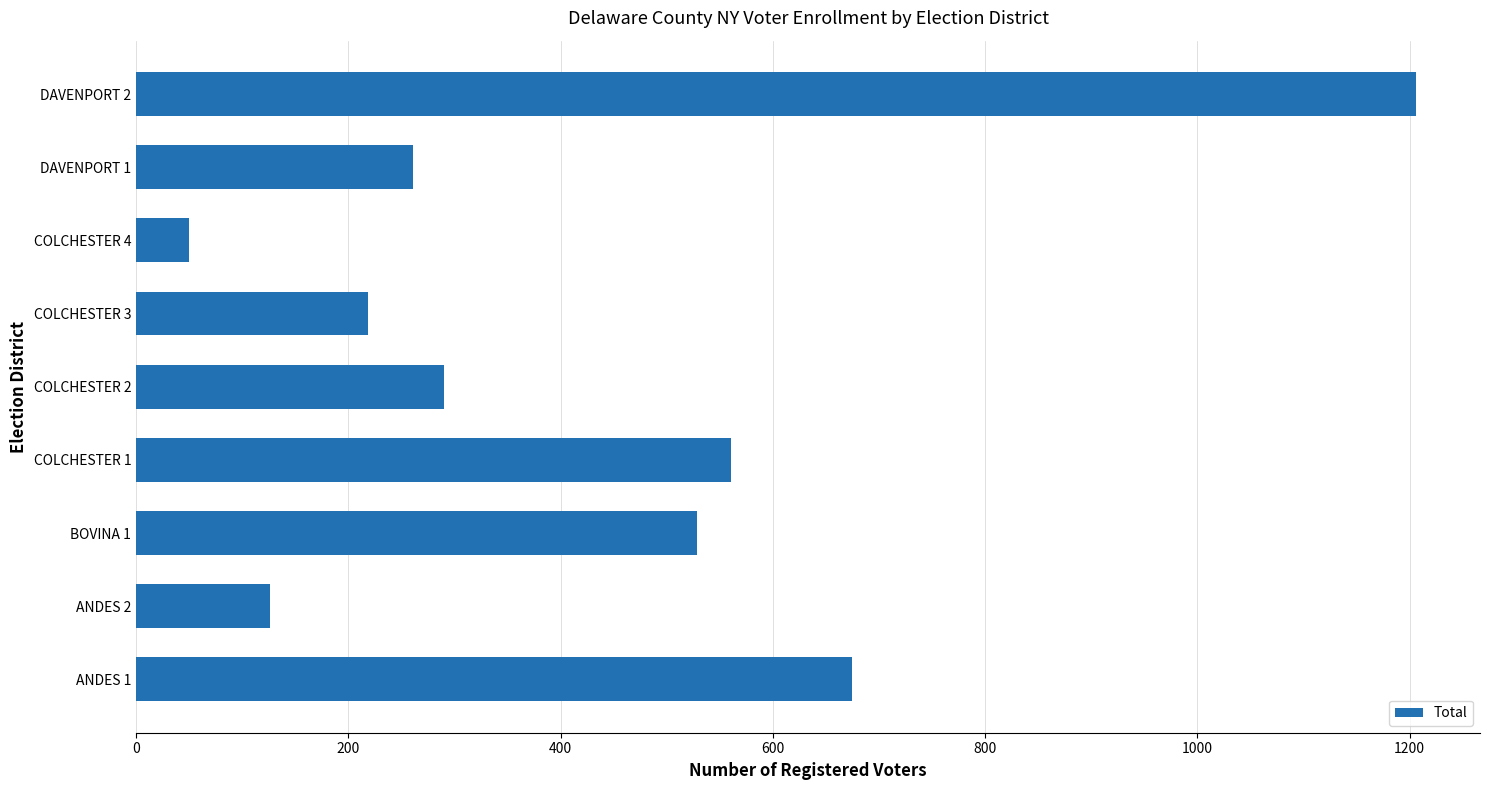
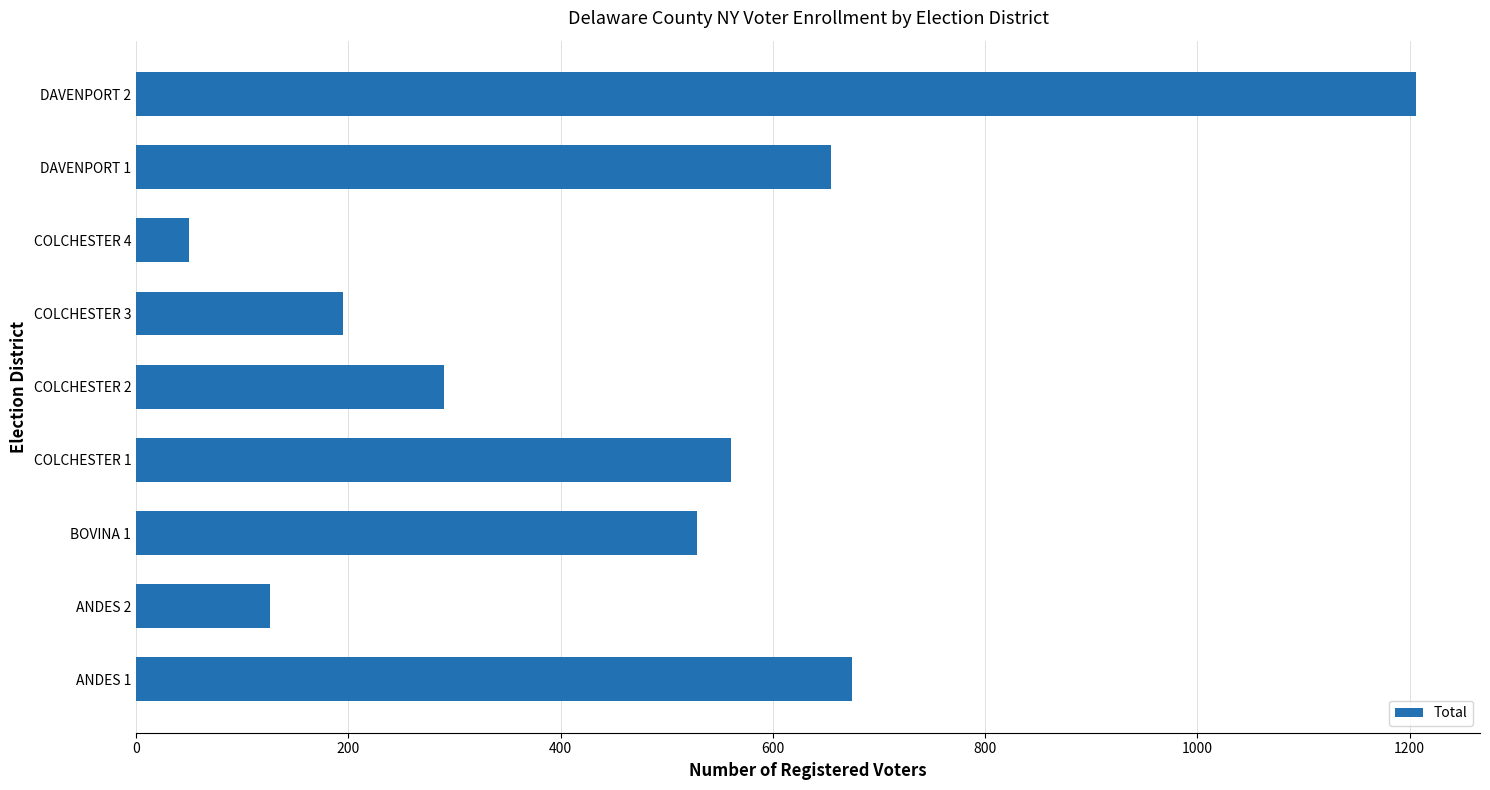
DAVENPORT 1: 261 -> 655
COLCHESTER 3: 219 -> 195
